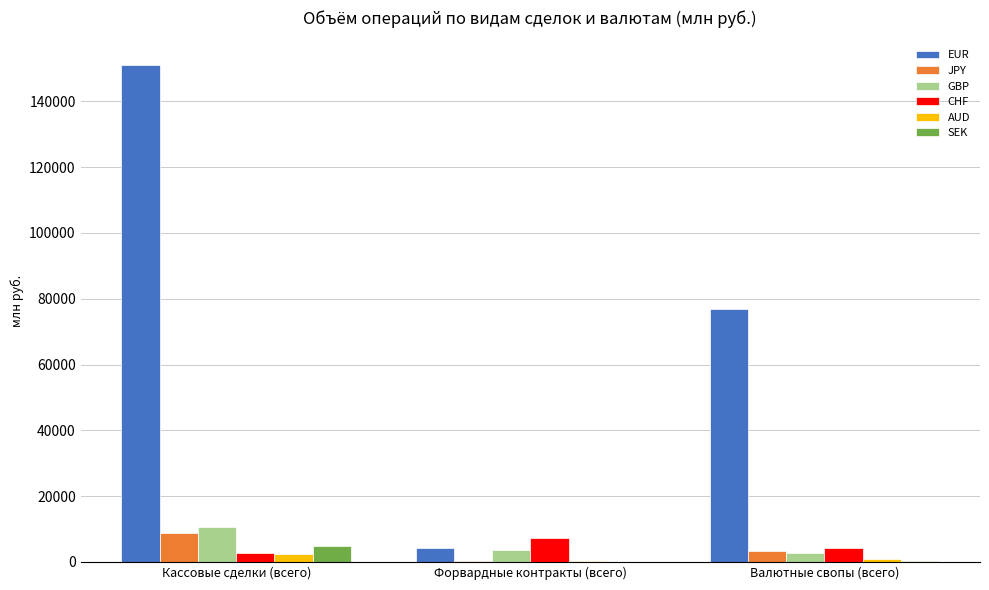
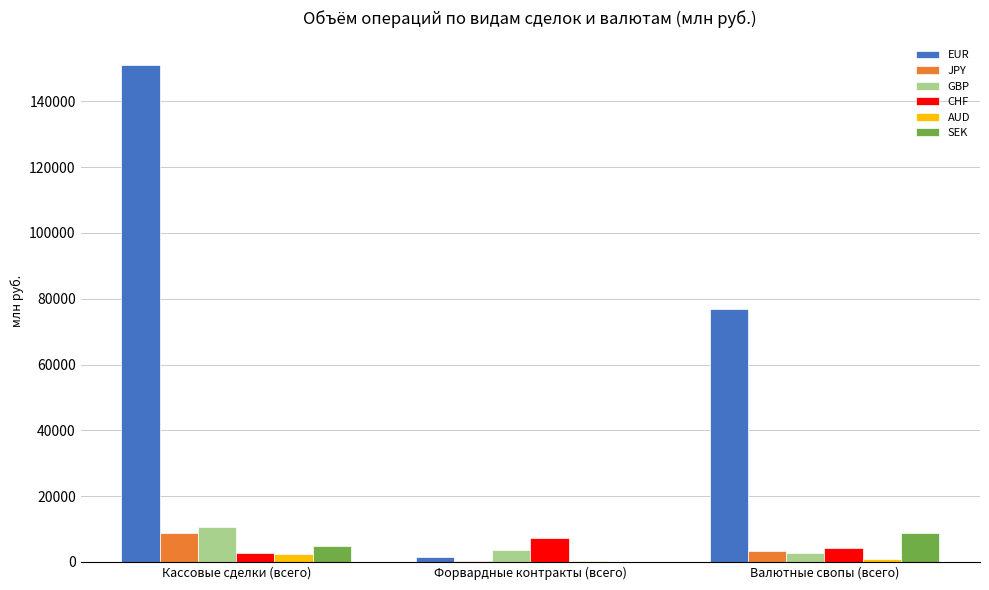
EUR, Форвардные контракты (всего): 4000 -> 1000
SEK, Валютные свопы (всего): 0 -> 9000
